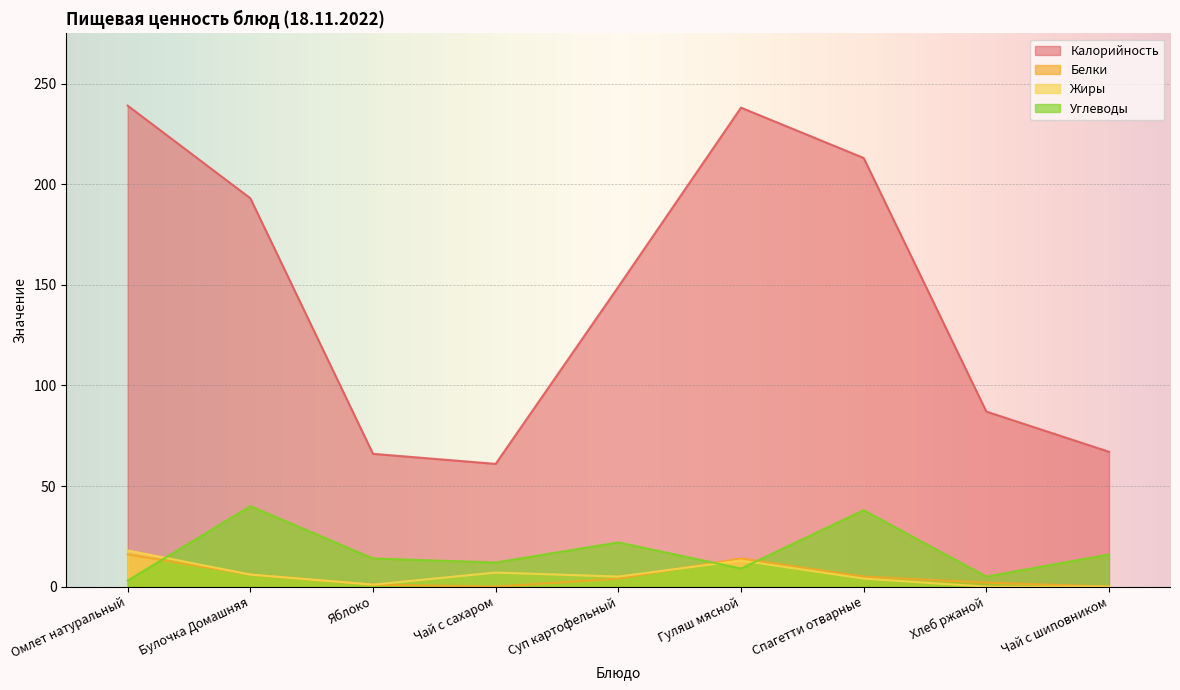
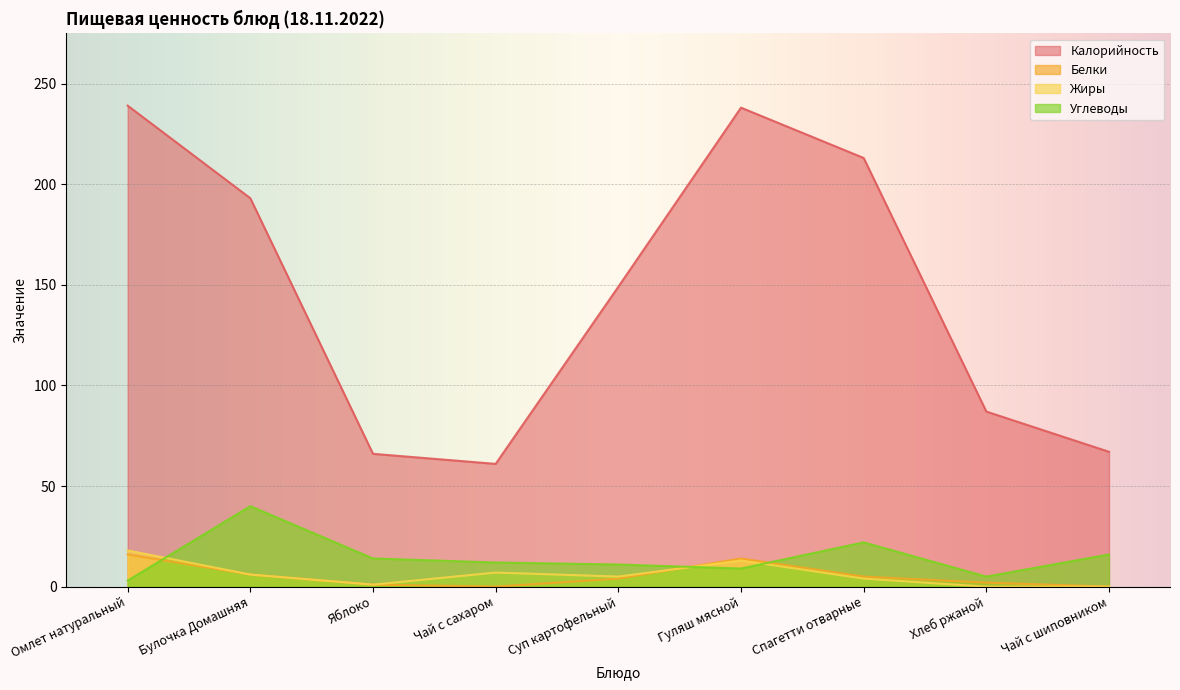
Углеводы, Суп картофельный: 22 -> 11
Углеводы, Спагетти отварные: 38 -> 22
